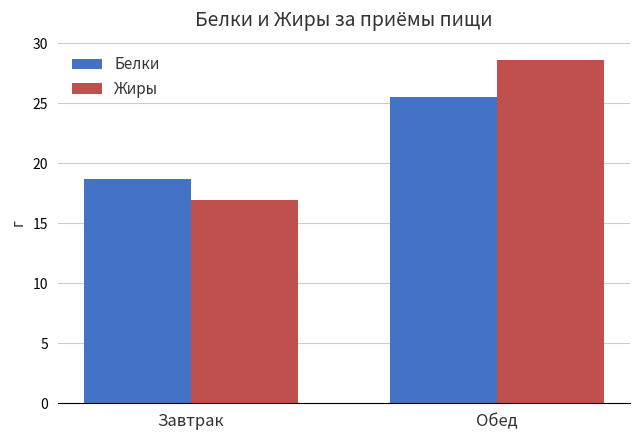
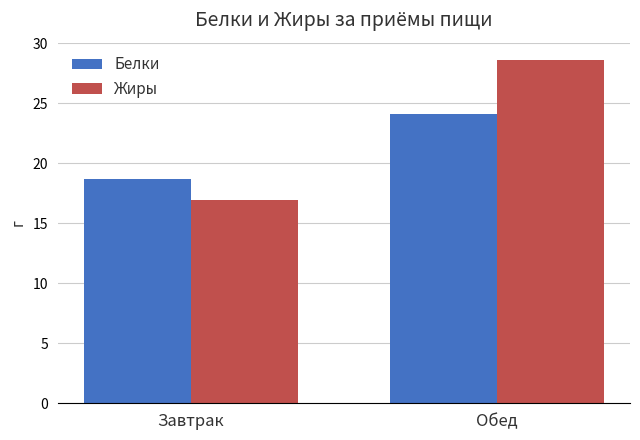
Белки, Обед: 25.5 -> 24.1
